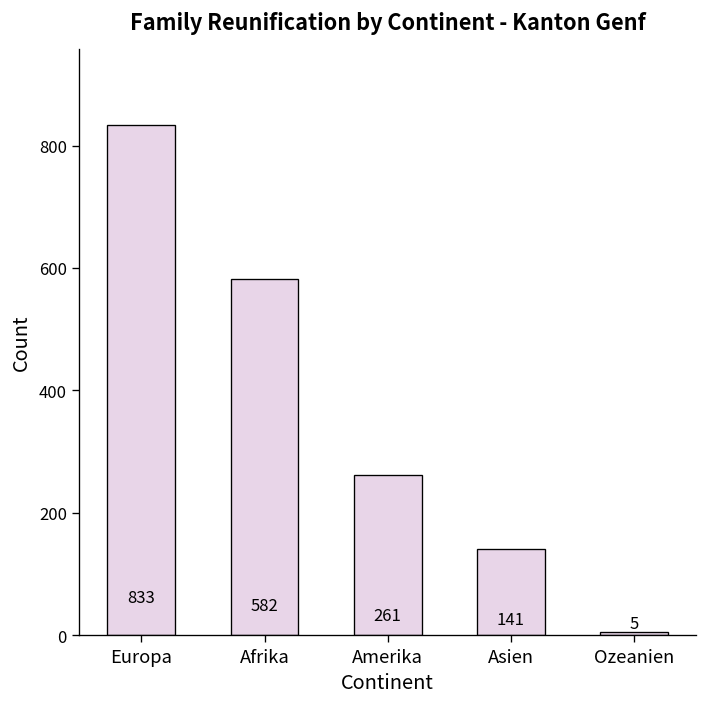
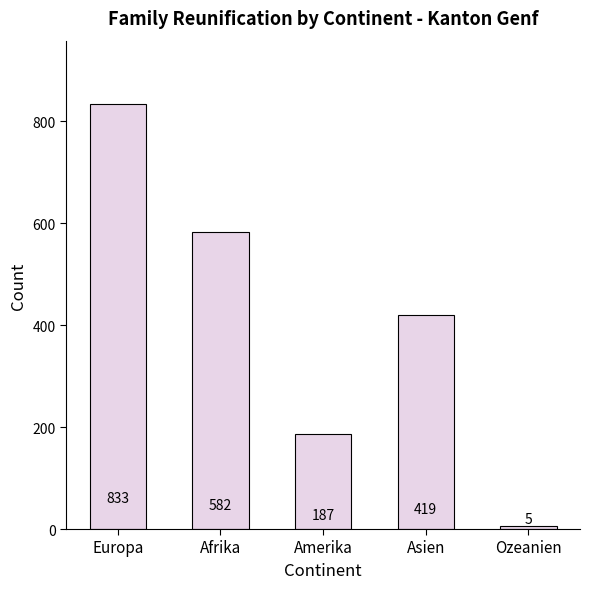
Amerika: 261 -> 187
Asien: 141 -> 419
